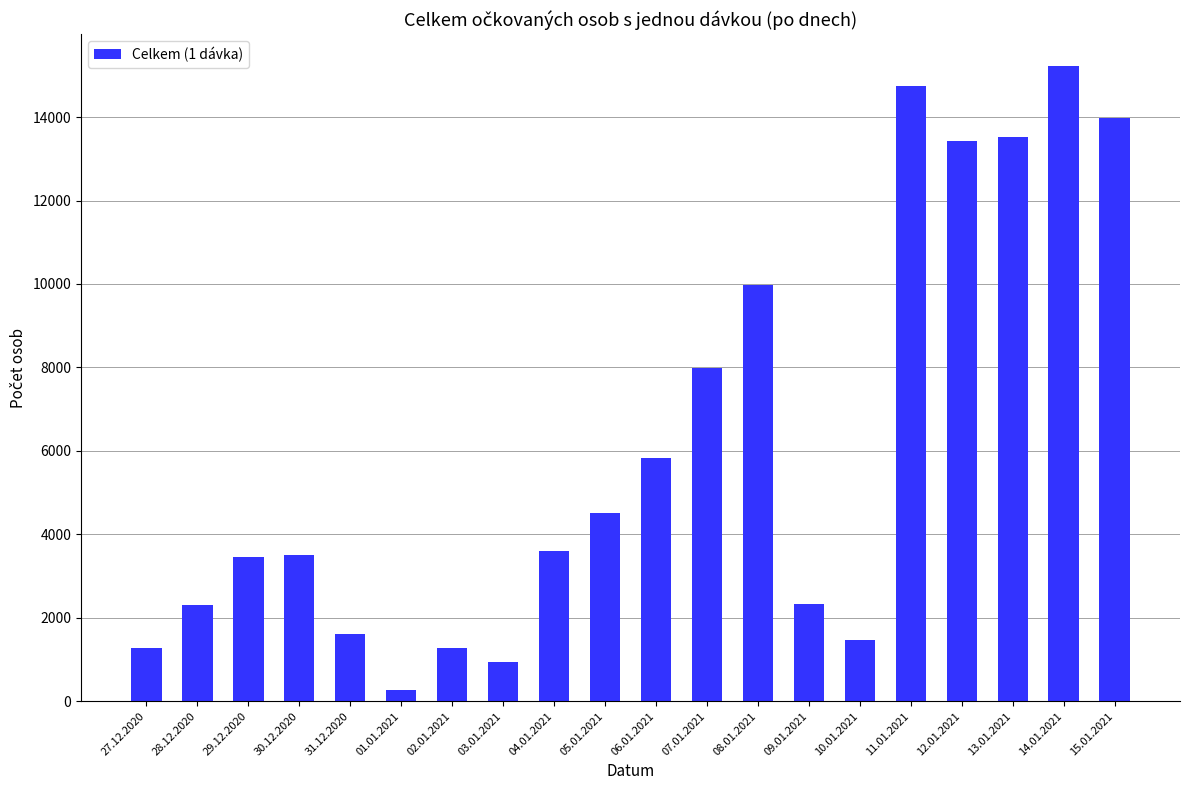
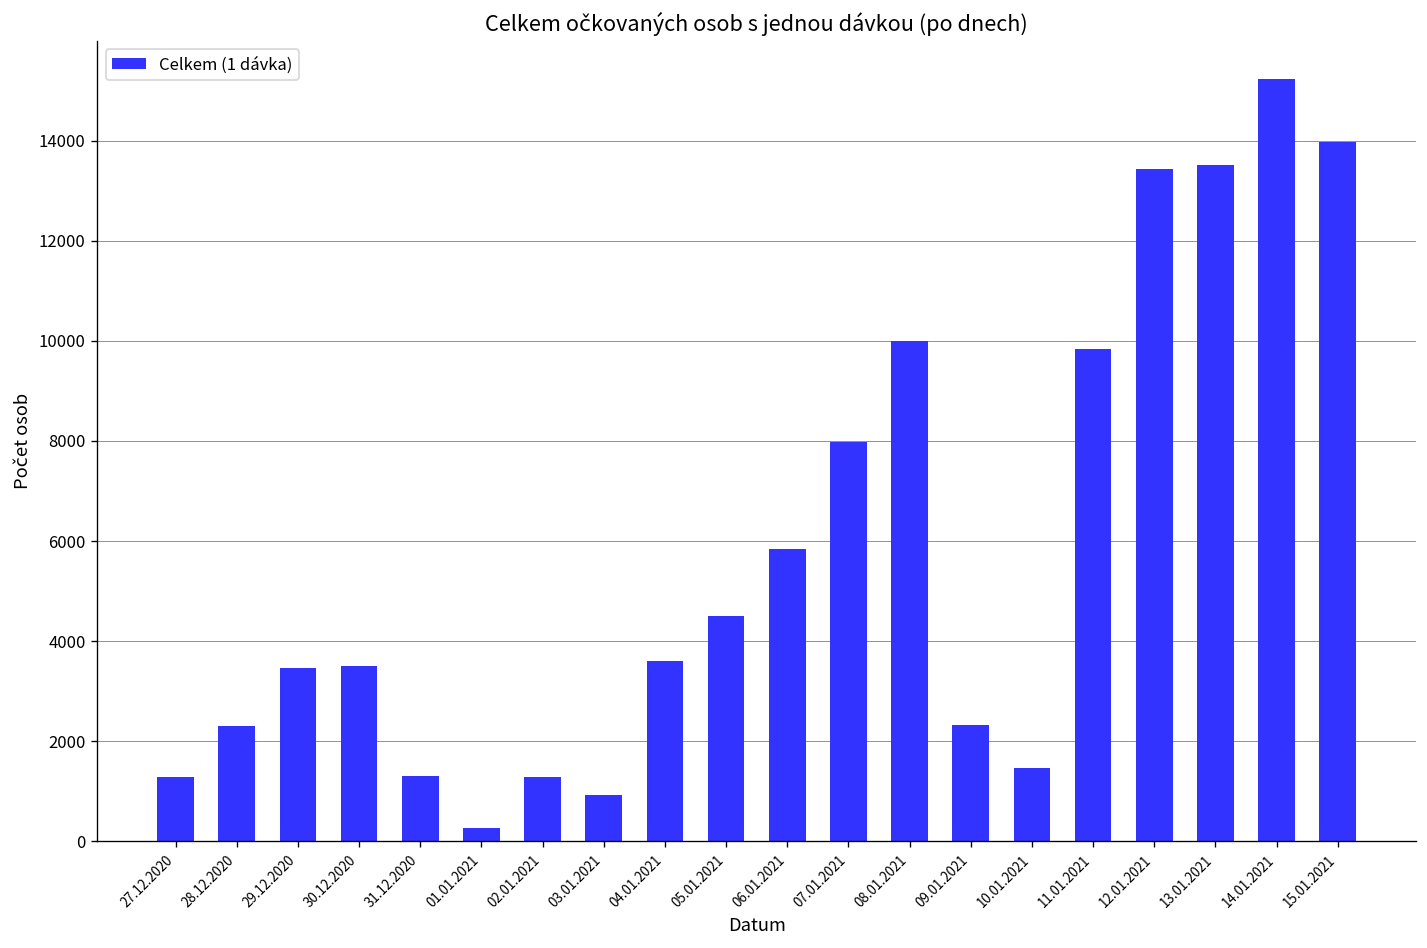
31.12.2020: 1600 -> 1300
11.01.2021: 14700 -> 9800
